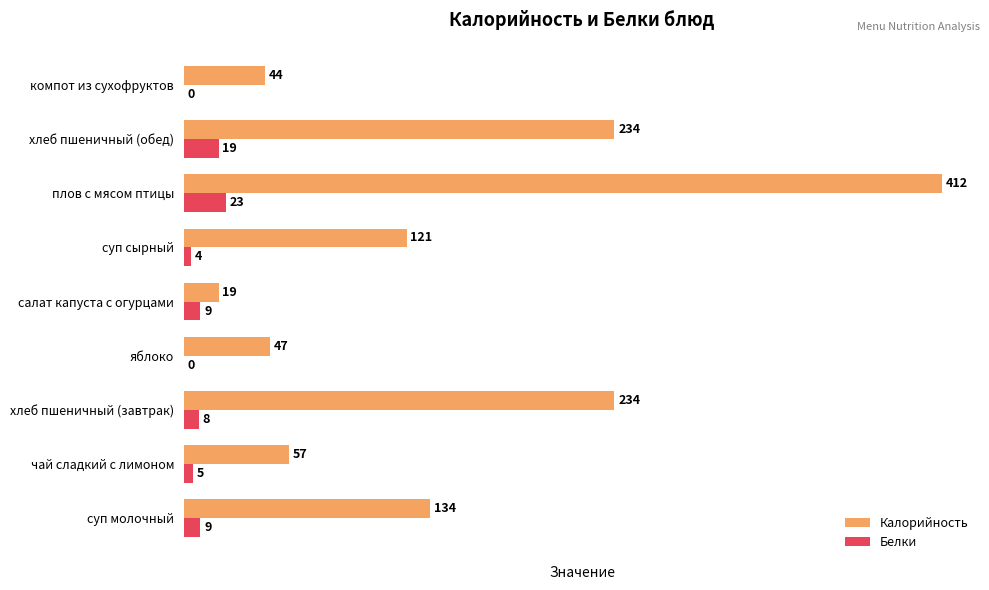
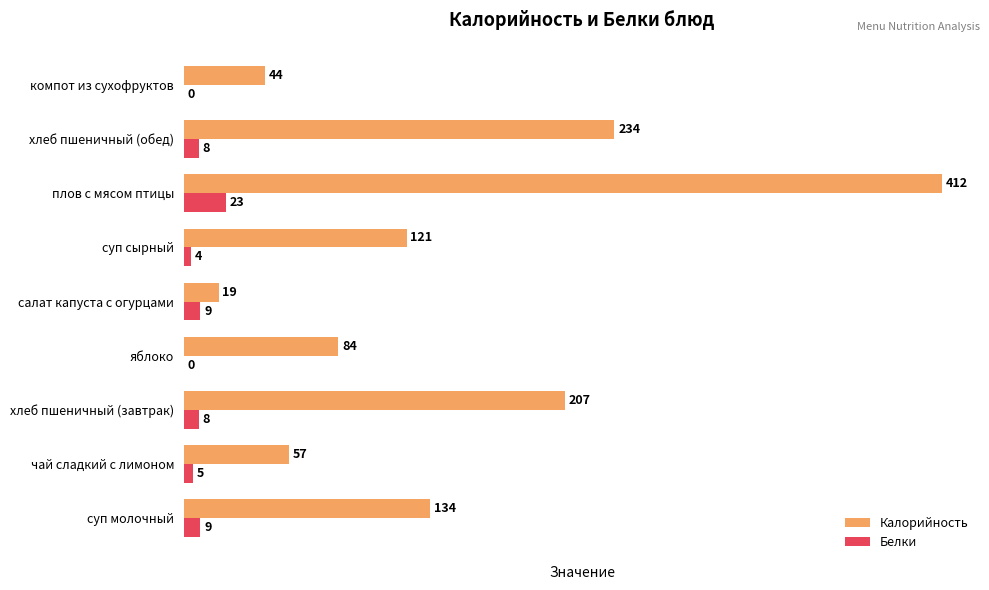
Белки, хлеб пшеничный (обед): 19 -> 8
Калорийность, яблоко: 47 -> 84
Калорийность, хлеб пшеничный (завтрак): 234 -> 207
